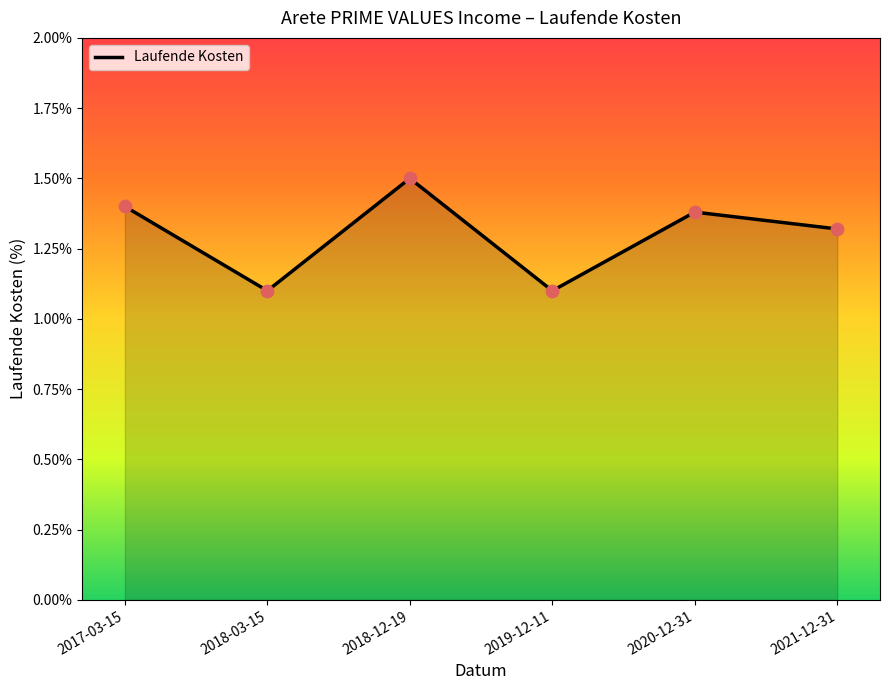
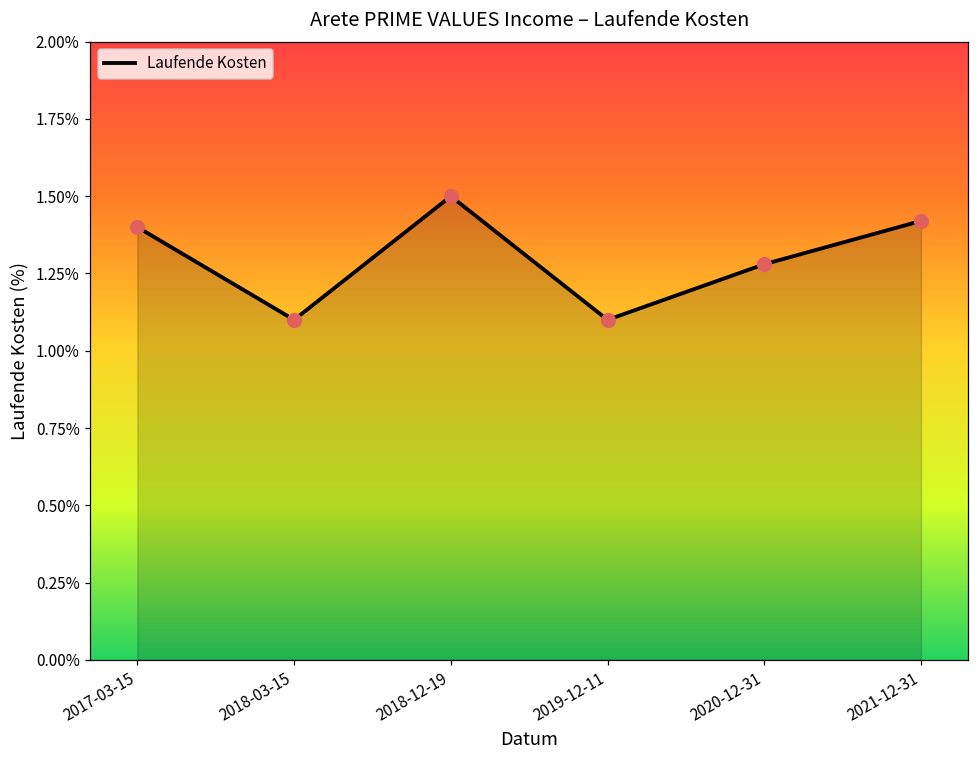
2020-12-31: 1.38% -> 1.28%
2021-12-31: 1.32% -> 1.42%
